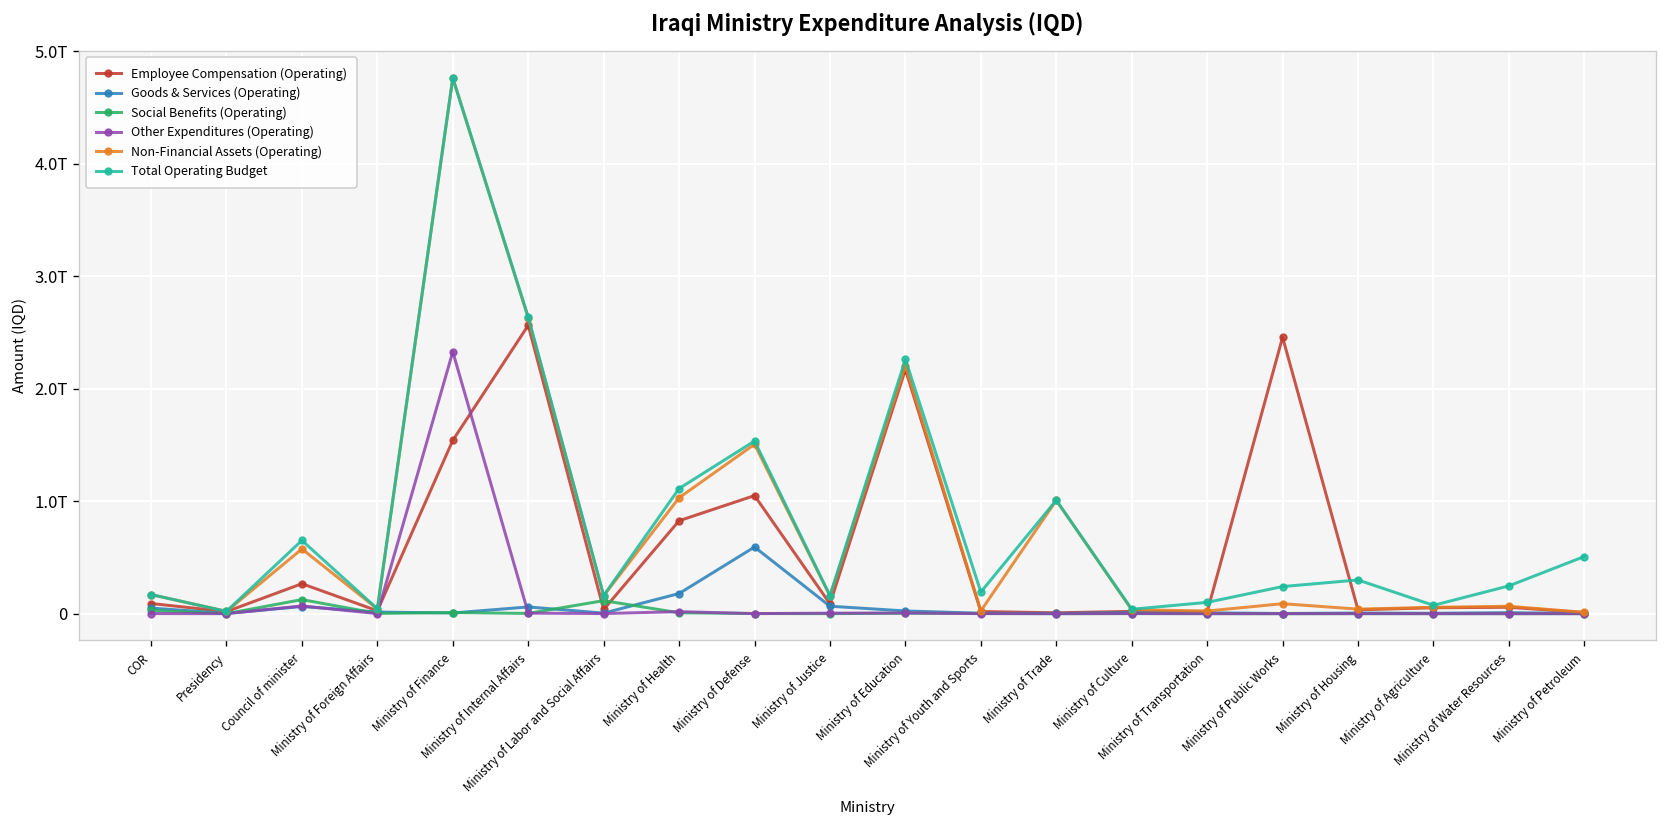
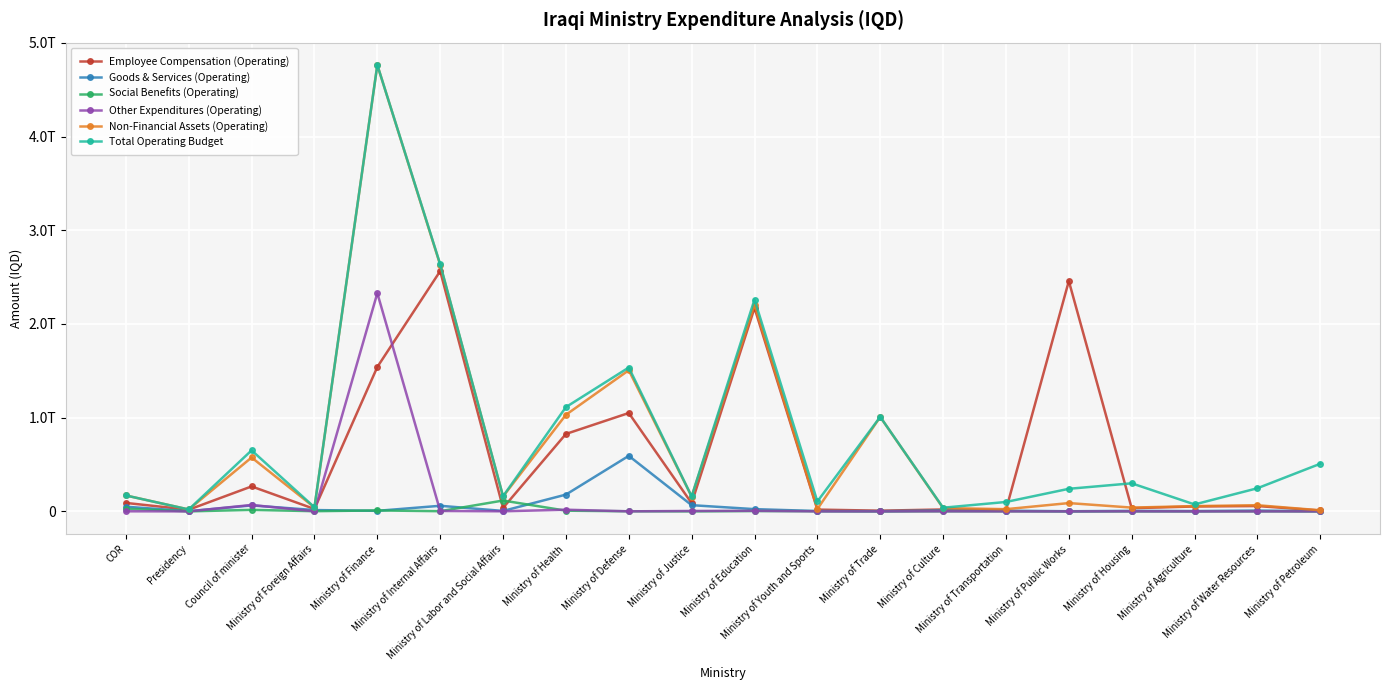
Social Benefits (Operating), Council of minister: 0.1T -> 0.0T
Total Operating Budget, Ministry of Youth and Sports: 0.2T -> 0.1T
